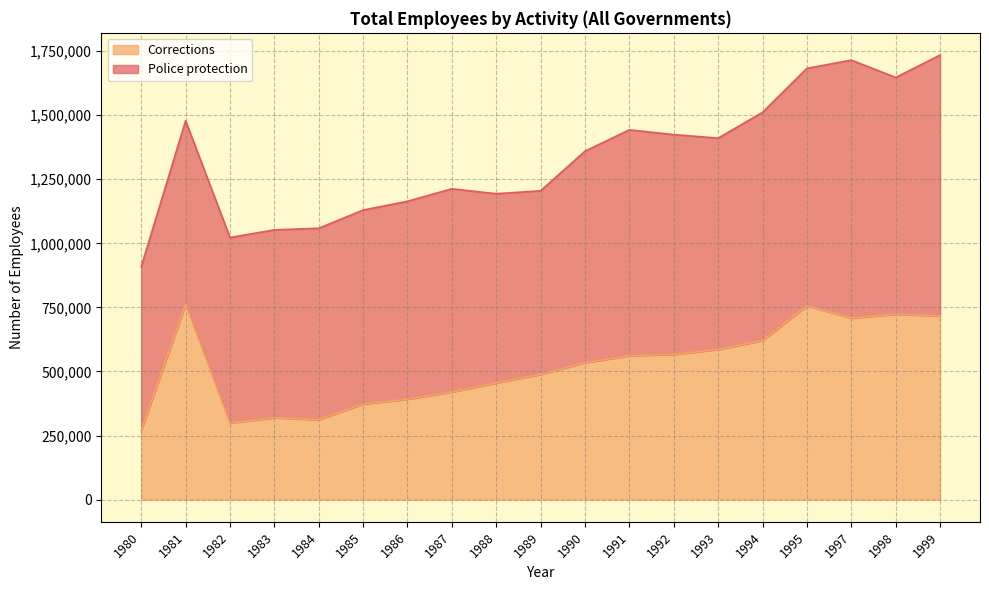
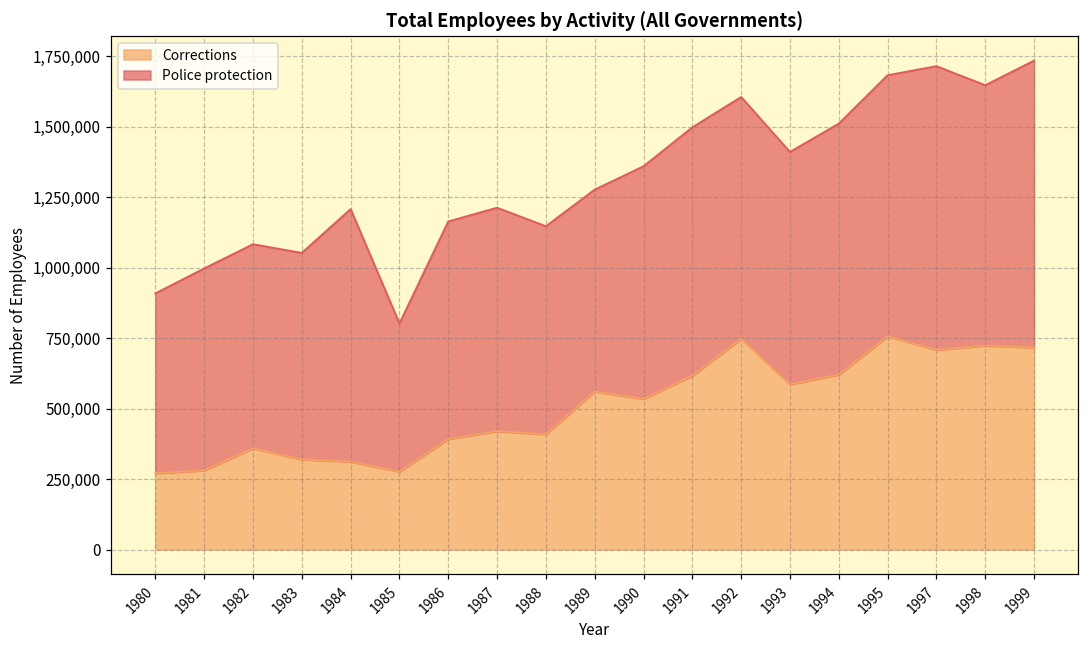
Corrections, 1981: 760,000 -> 280,000
Corrections, 1982: 300,000 -> 360,000
Police protection, 1984: 750,000 -> 900,000
Corrections, 1985: 370,000 -> 280,000
Police protection, 1985: 760,000 -> 530,000
Corrections, 1988: 460,000 -> 410,000
Corrections, 1989: 490,000 -> 560,000
Corrections, 1991: 560,000 -> 620,000
Corrections, 1992: 570,000 -> 750,000
